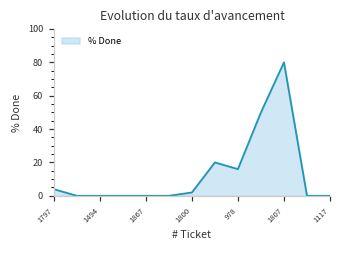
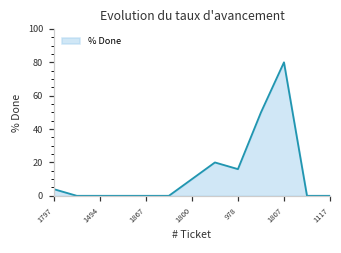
1800: 2 -> 10
